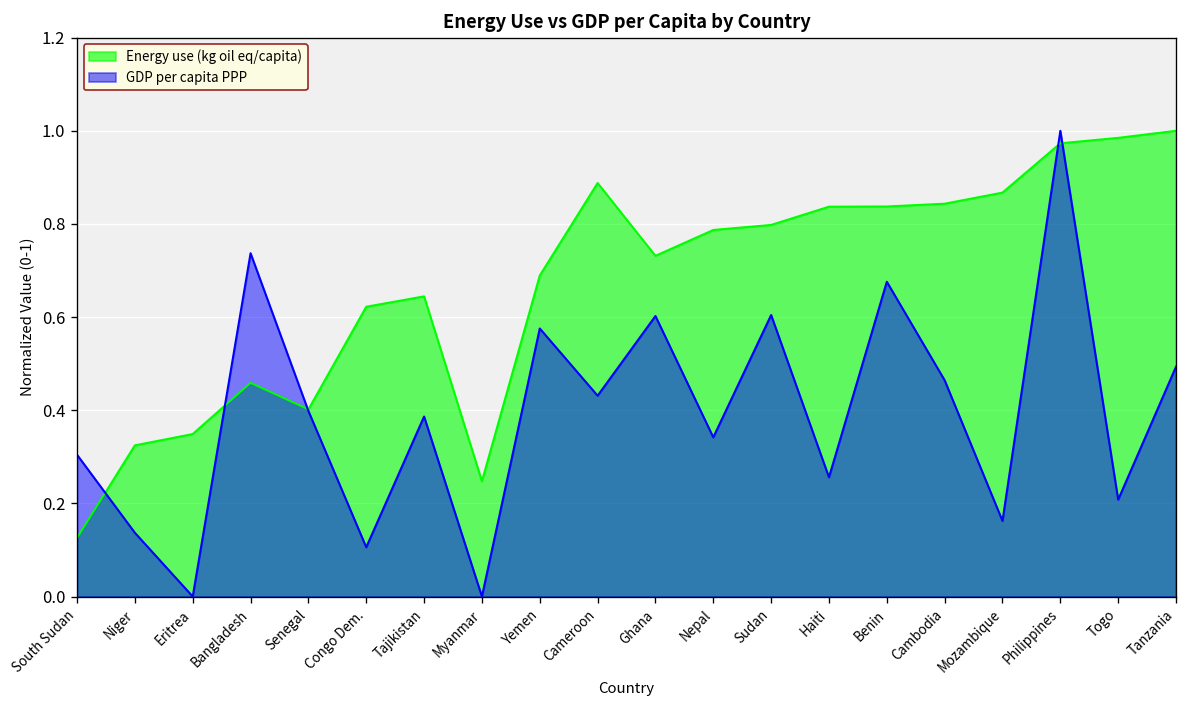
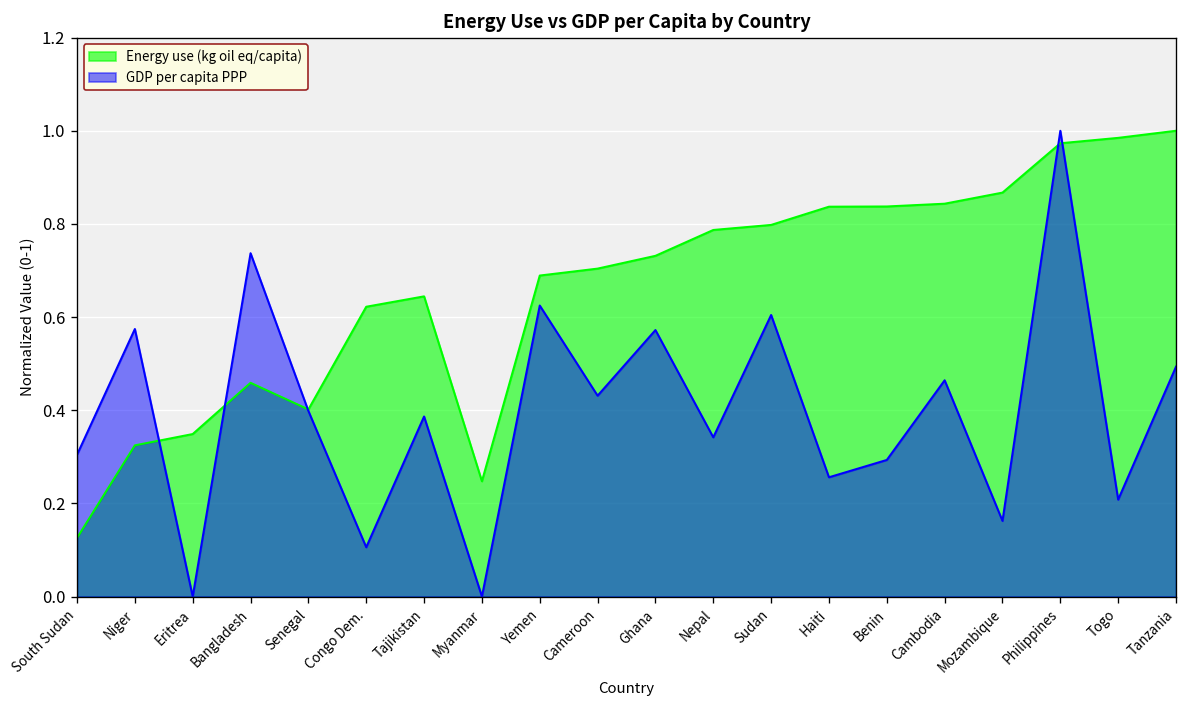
GDP per capita PPP, Niger: 0.14 -> 0.57
GDP per capita PPP, Yemen: 0.58 -> 0.62
Energy use (kg oil eq/capita), Cameroon: 0.89 -> 0.70
GDP per capita PPP, Ghana: 0.60 -> 0.57
GDP per capita PPP, Benin: 0.68 -> 0.29
